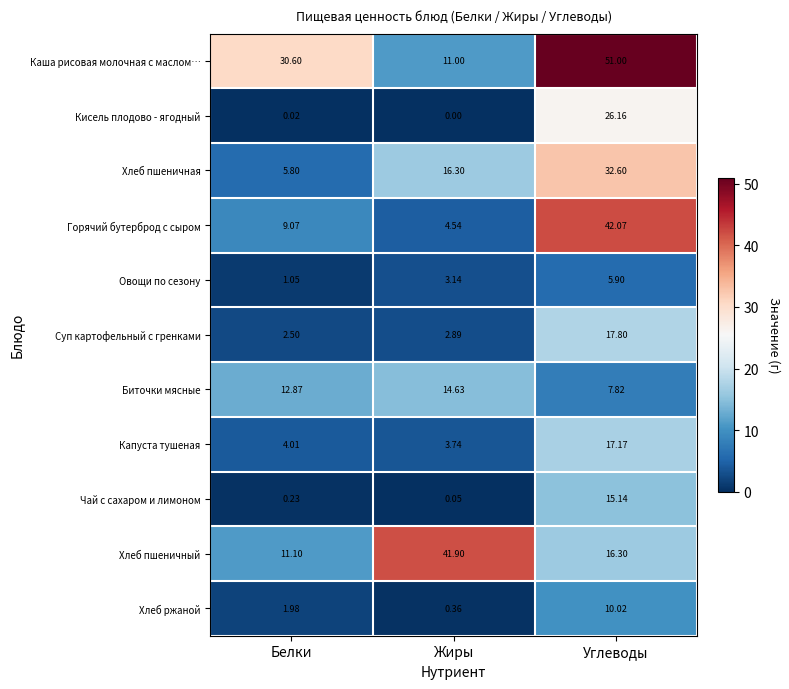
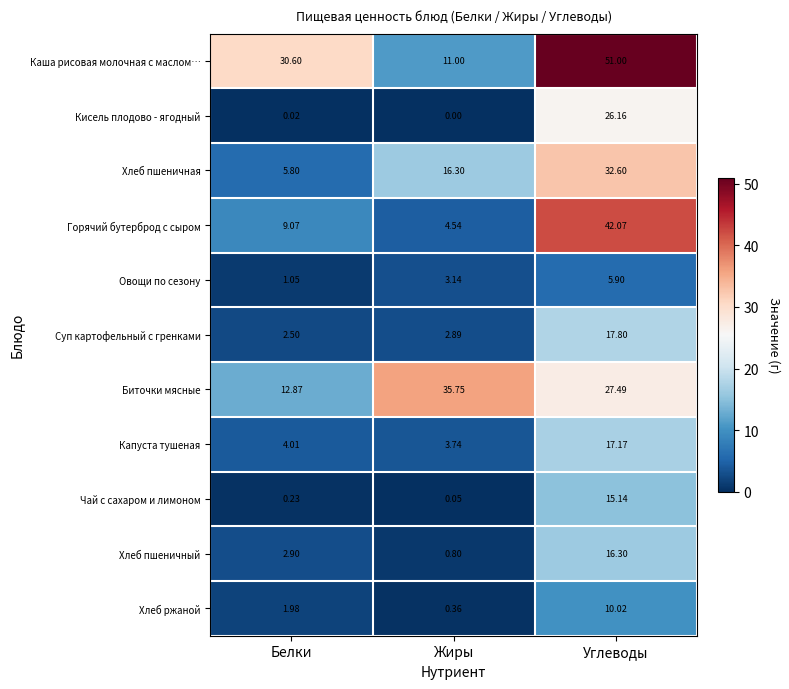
Биточки мясные, Жиры: 14.63 -> 35.75
Биточки мясные, Углеводы: 7.82 -> 27.49
Хлеб пшеничный, Белки: 11.10 -> 2.90
Хлеб пшеничный, Жиры: 41.90 -> 0.80
